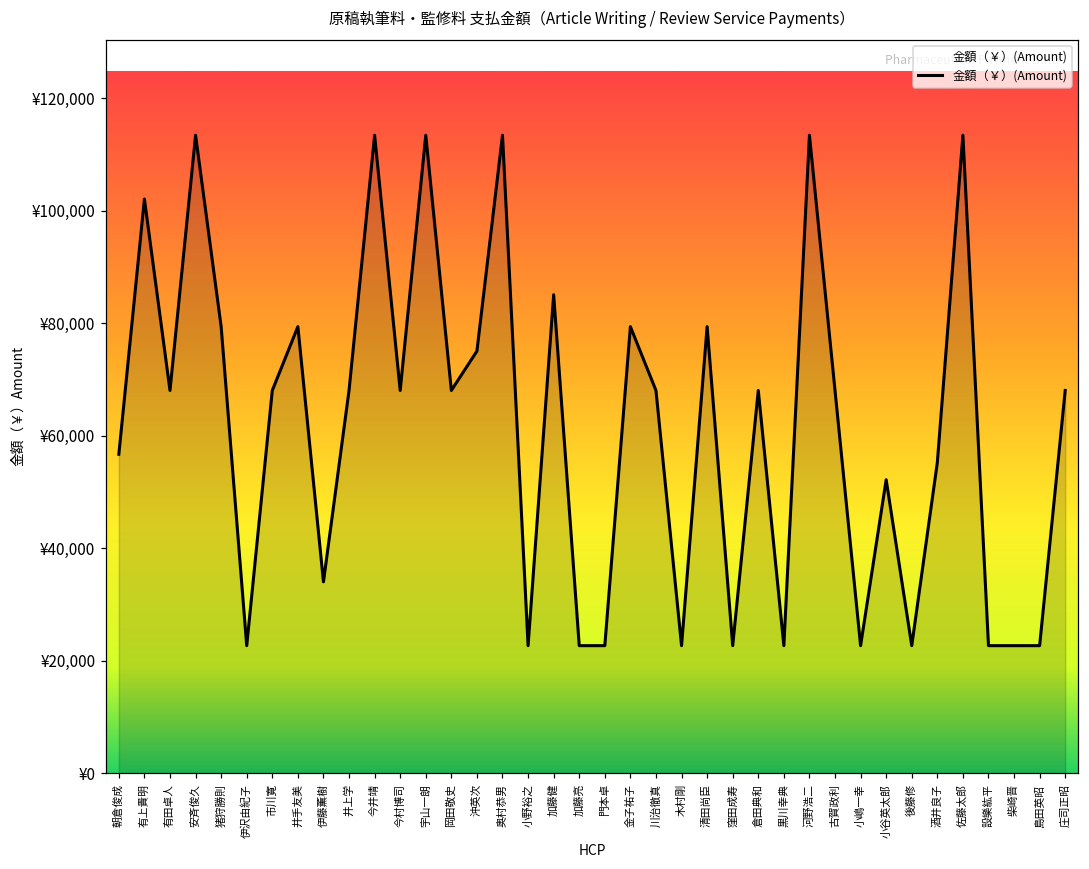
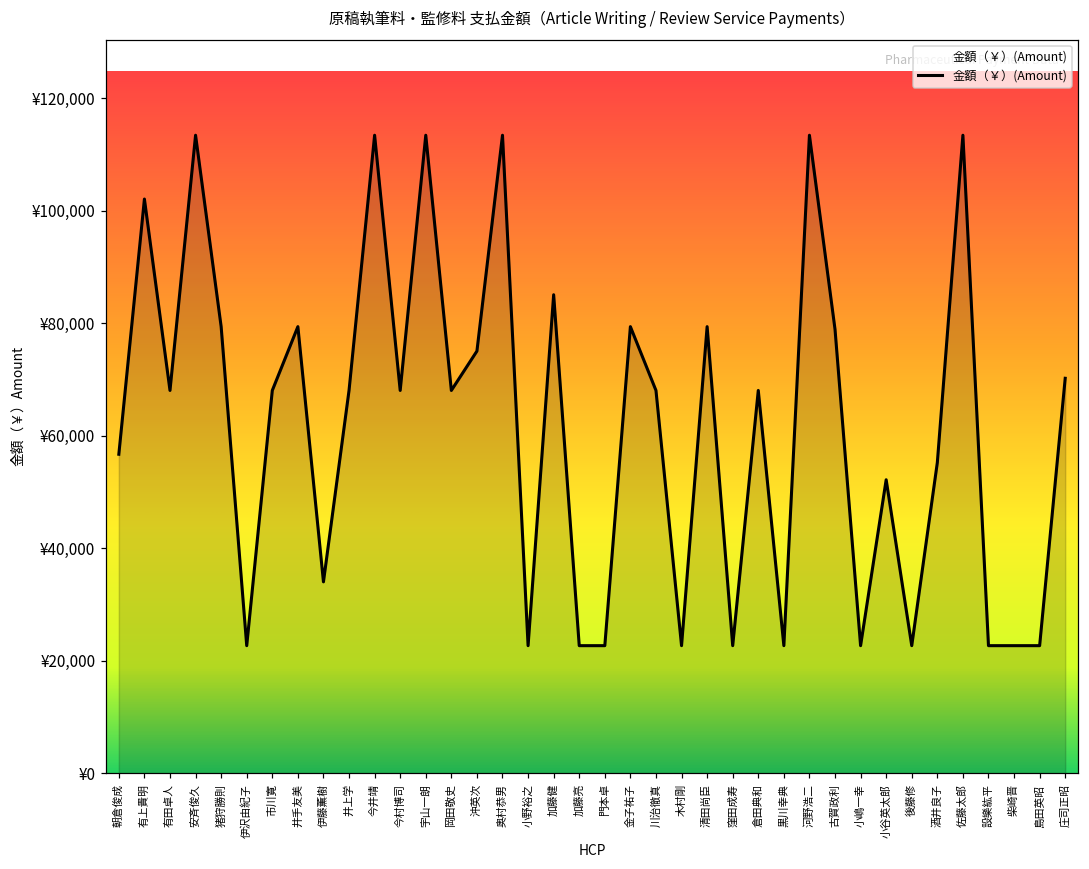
古賀政利: ¥68,000 -> ¥79,000
庄司正昭: ¥68,000 -> ¥70,000
